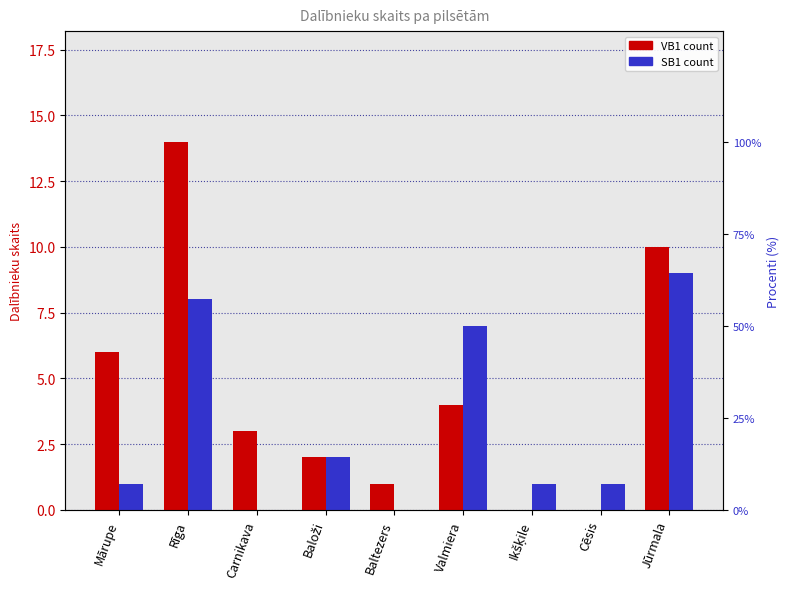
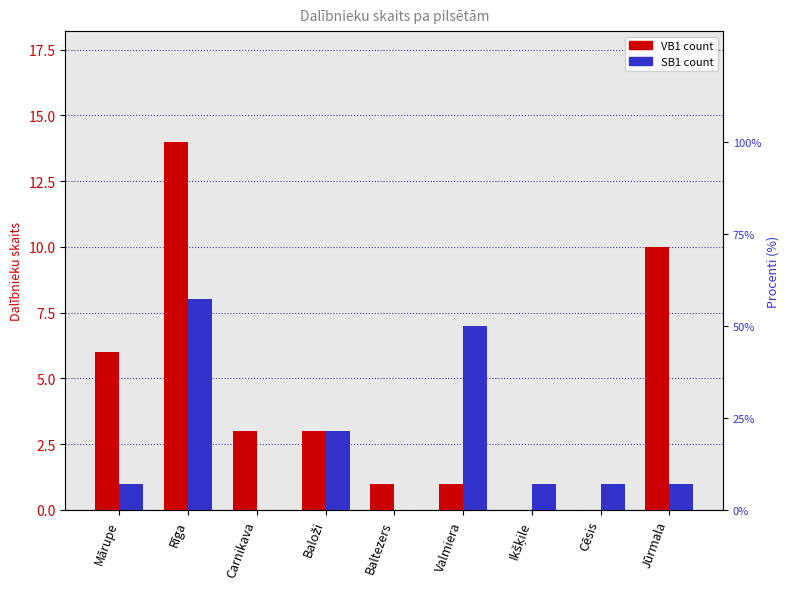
VB1 count, Baloži: 2 -> 3
SB1 count, Baloži: 2 -> 3
VB1 count, Valmiera: 4 -> 1
SB1 count, Jūrmala: 9 -> 1
